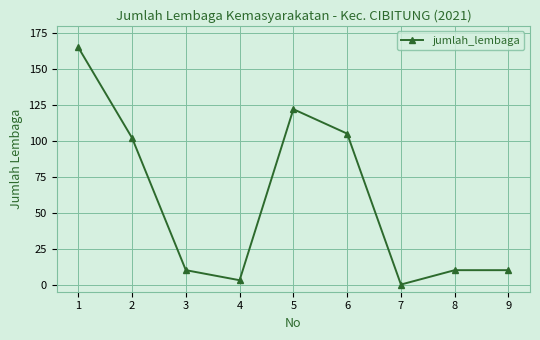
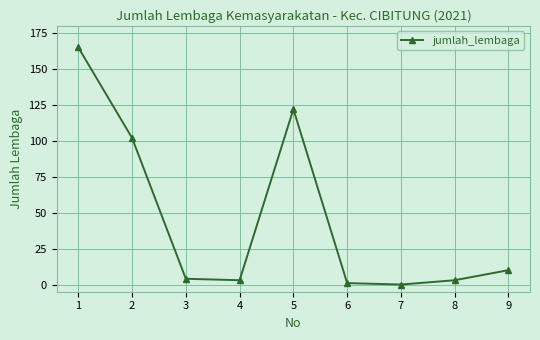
3: 10 -> 4
6: 105 -> 1
8: 10 -> 3
